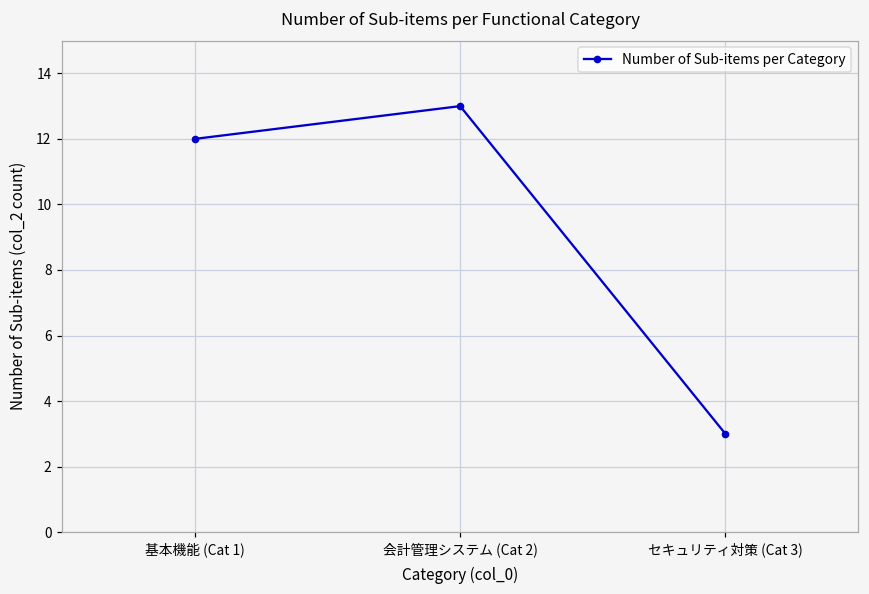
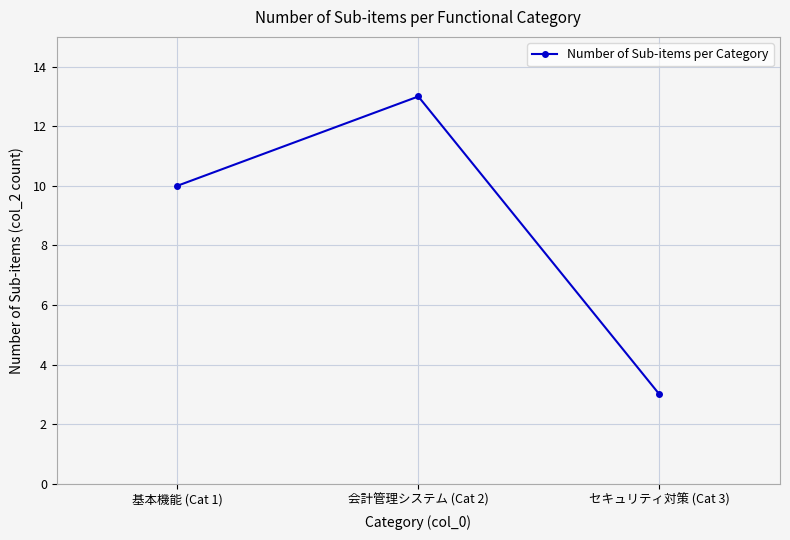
基本機能 (Cat 1): 12 -> 10
